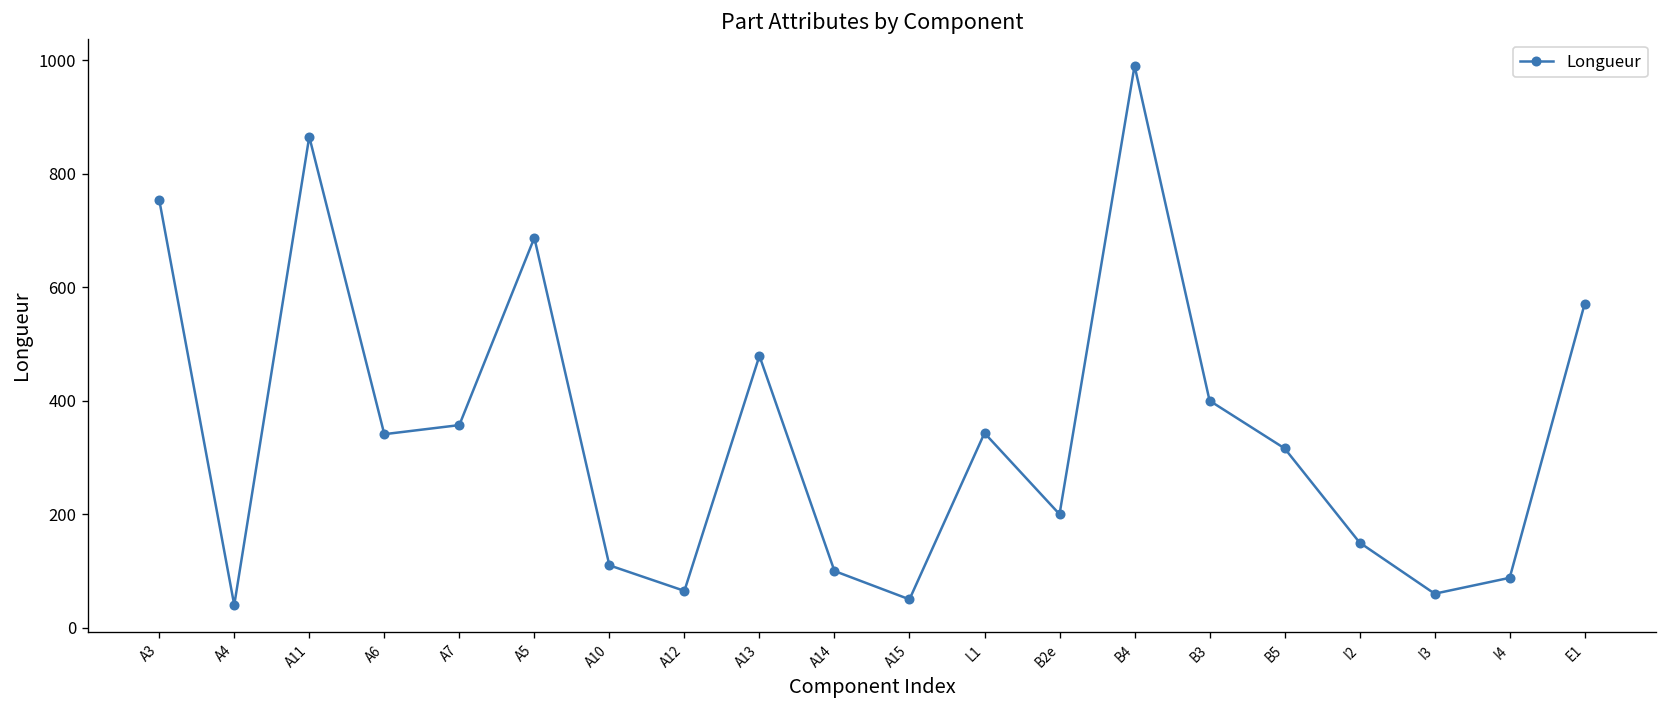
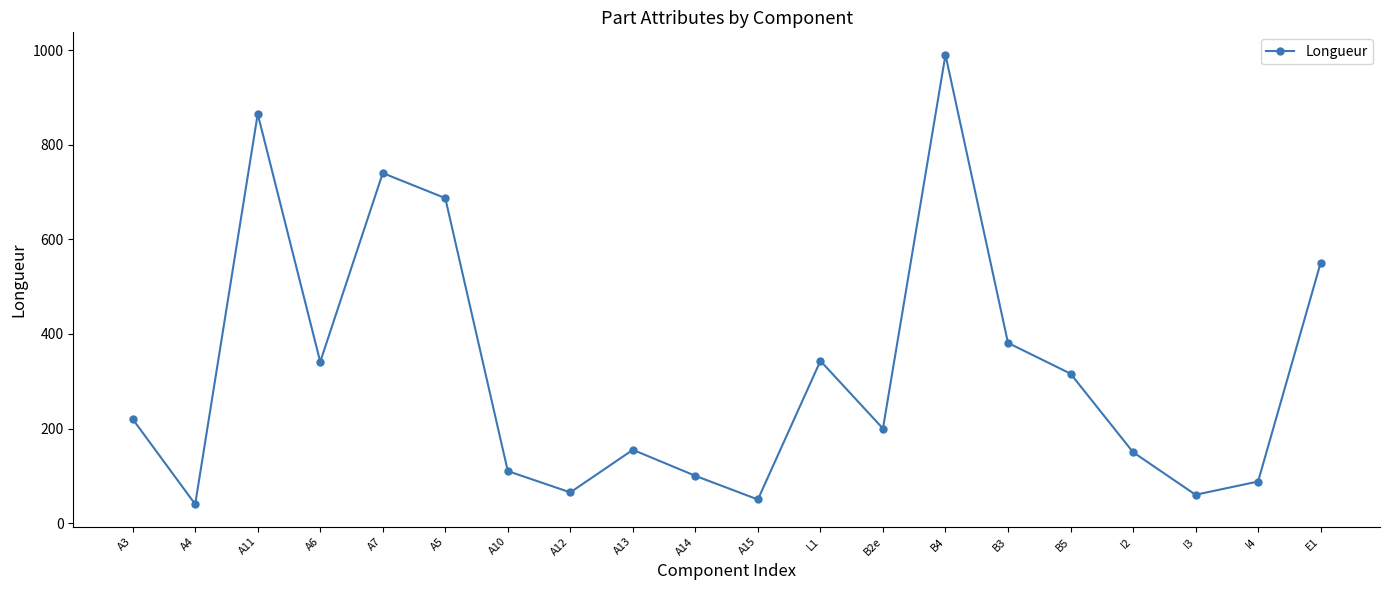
A3: 750 -> 220
A7: 360 -> 740
A13: 480 -> 160
B3: 400 -> 380
E1: 570 -> 550
